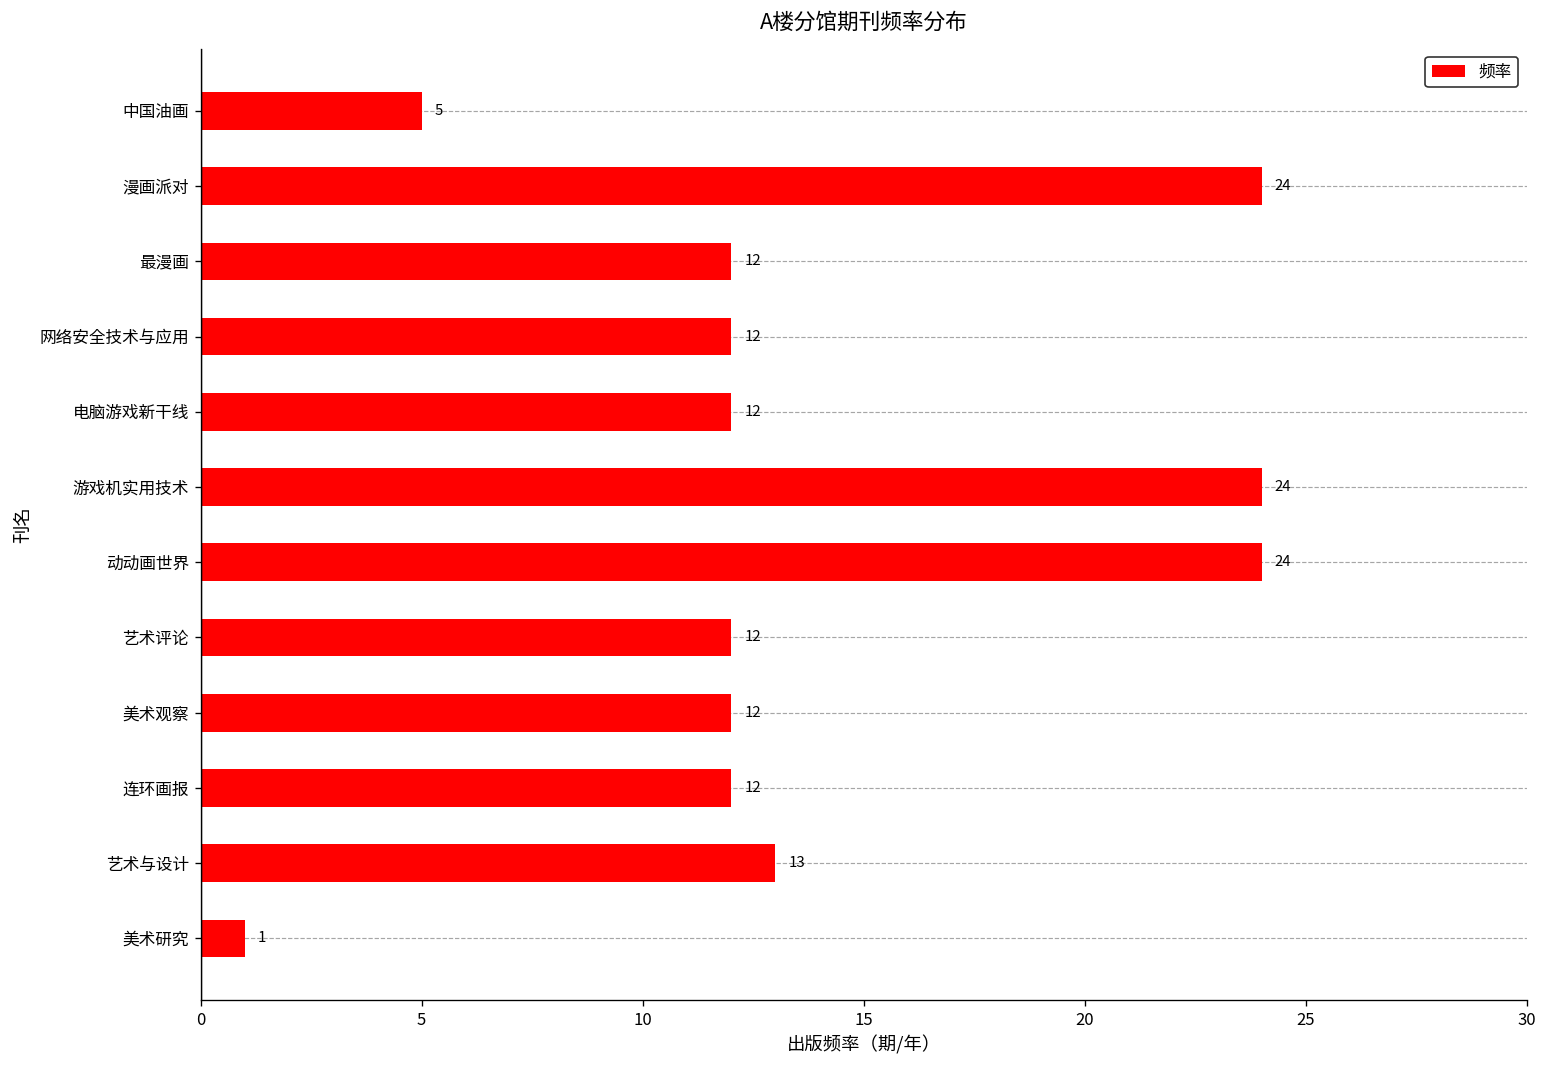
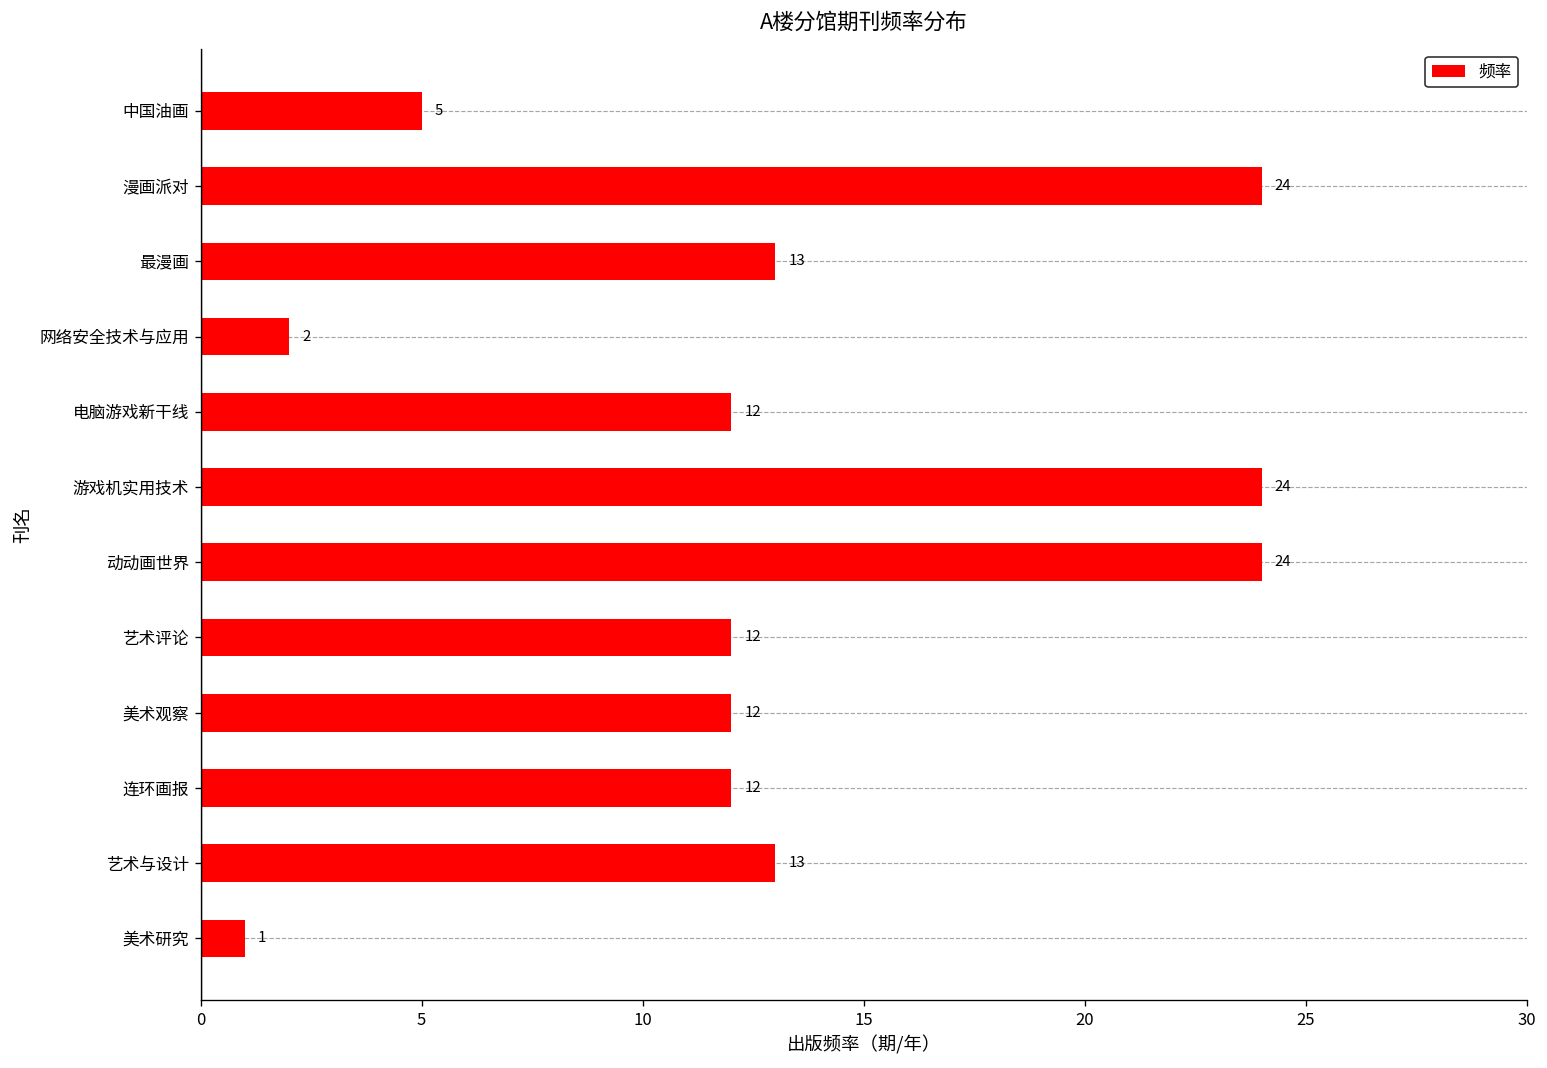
最漫画: 12 -> 13
网络安全技术与应用: 12 -> 2
